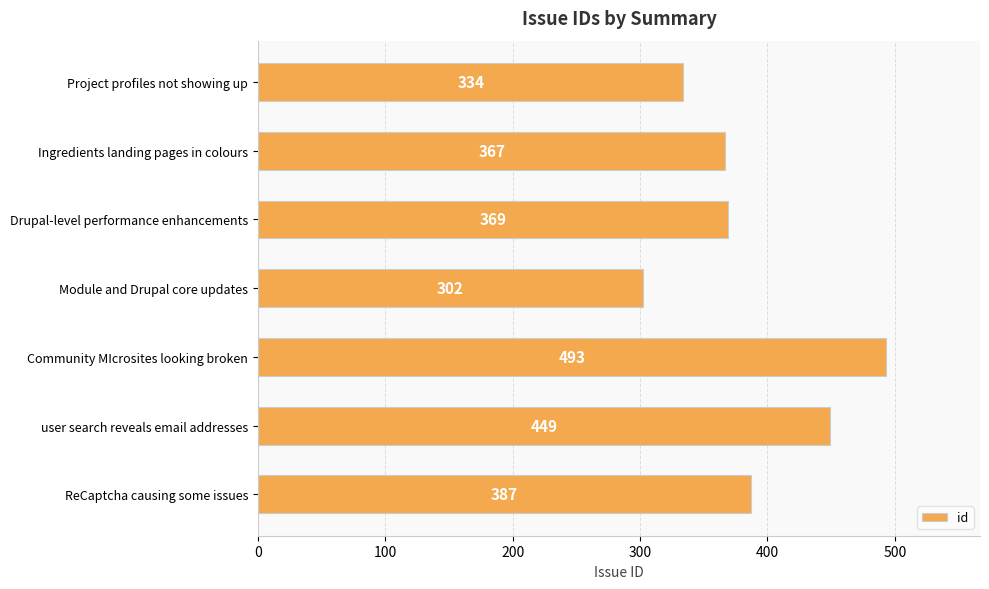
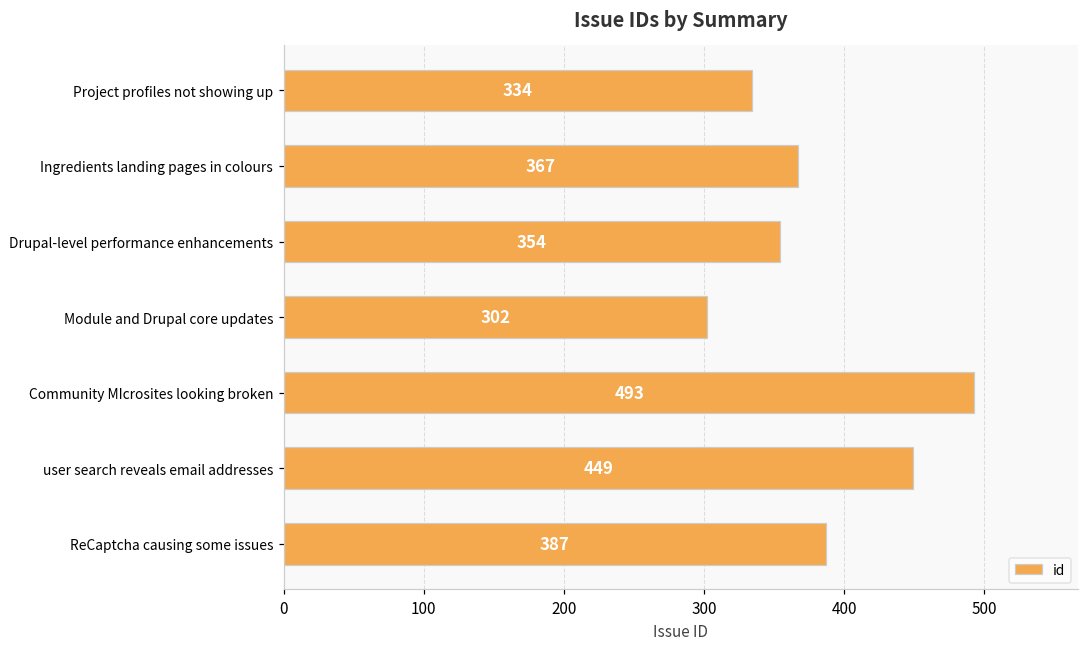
Drupal-level performance enhancements: 369 -> 354
